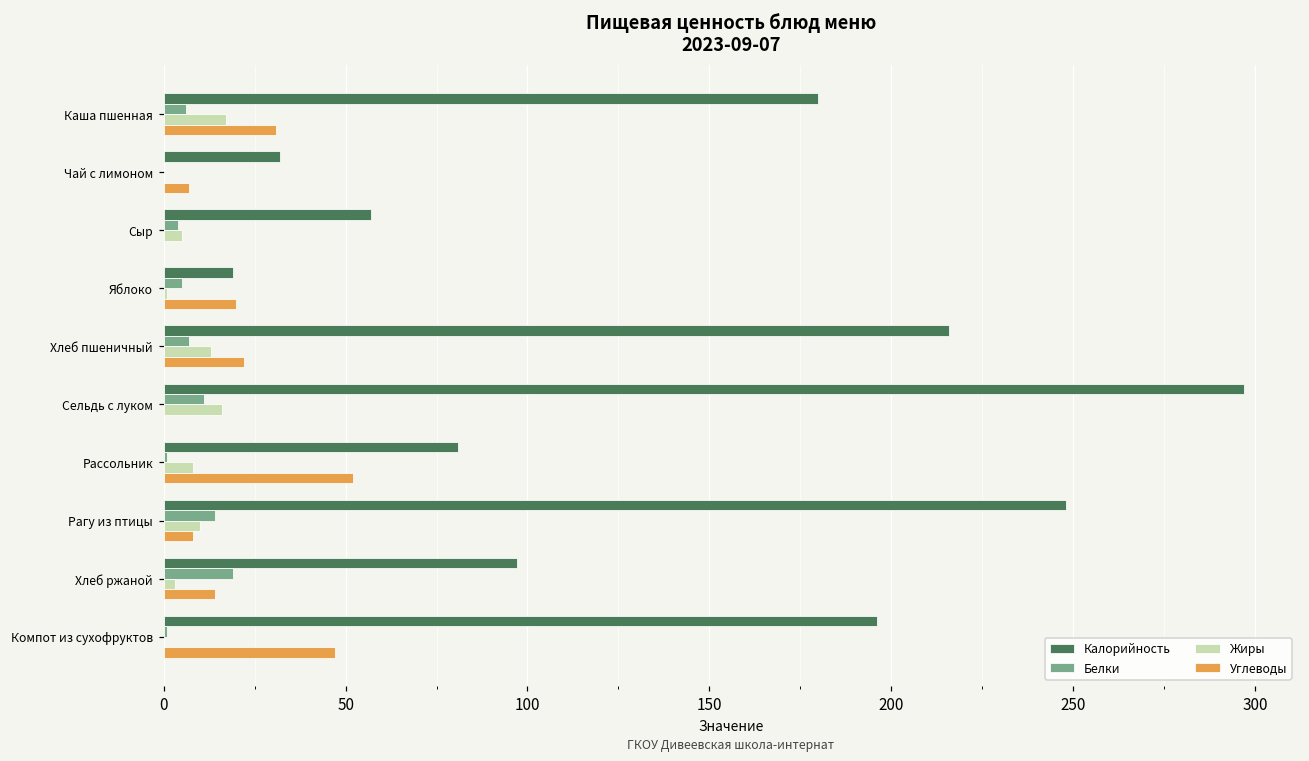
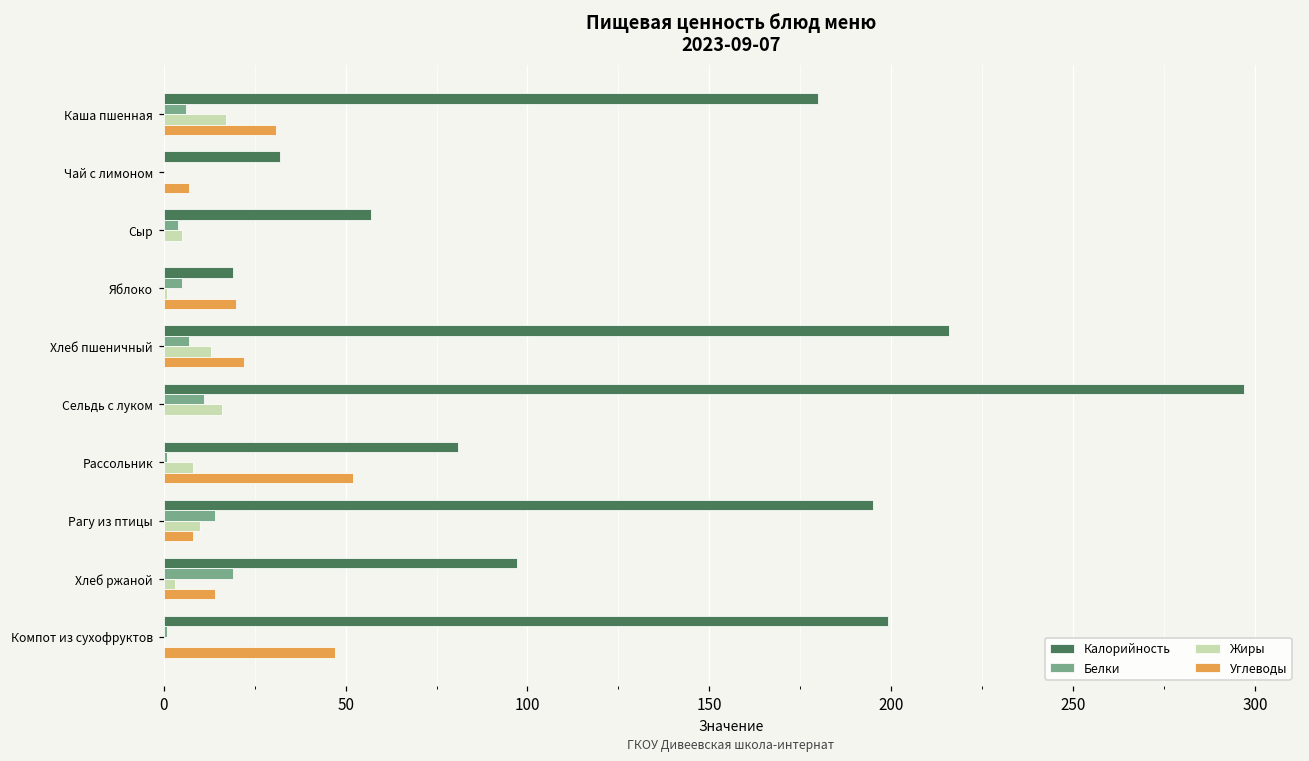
Калорийность, Рагу из птицы: 248 -> 195
Калорийность, Компот из сухофруктов: 196 -> 199
